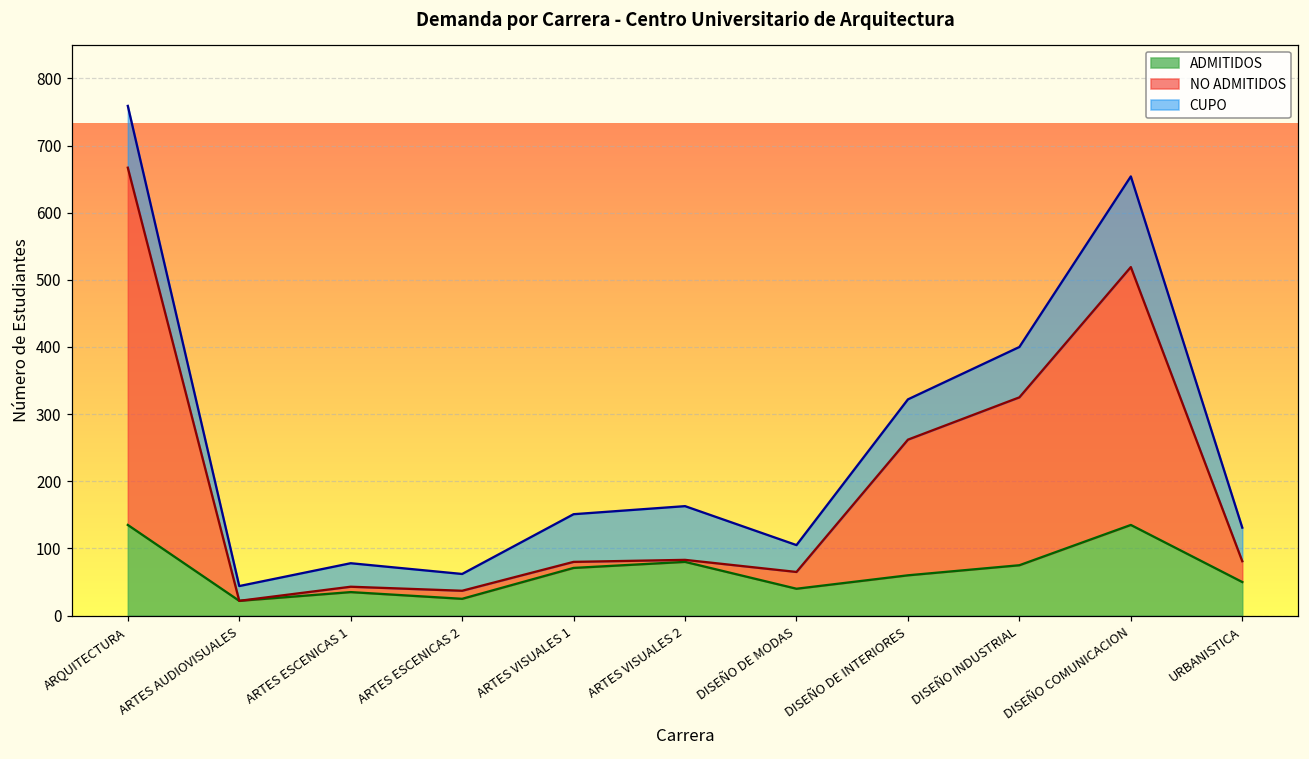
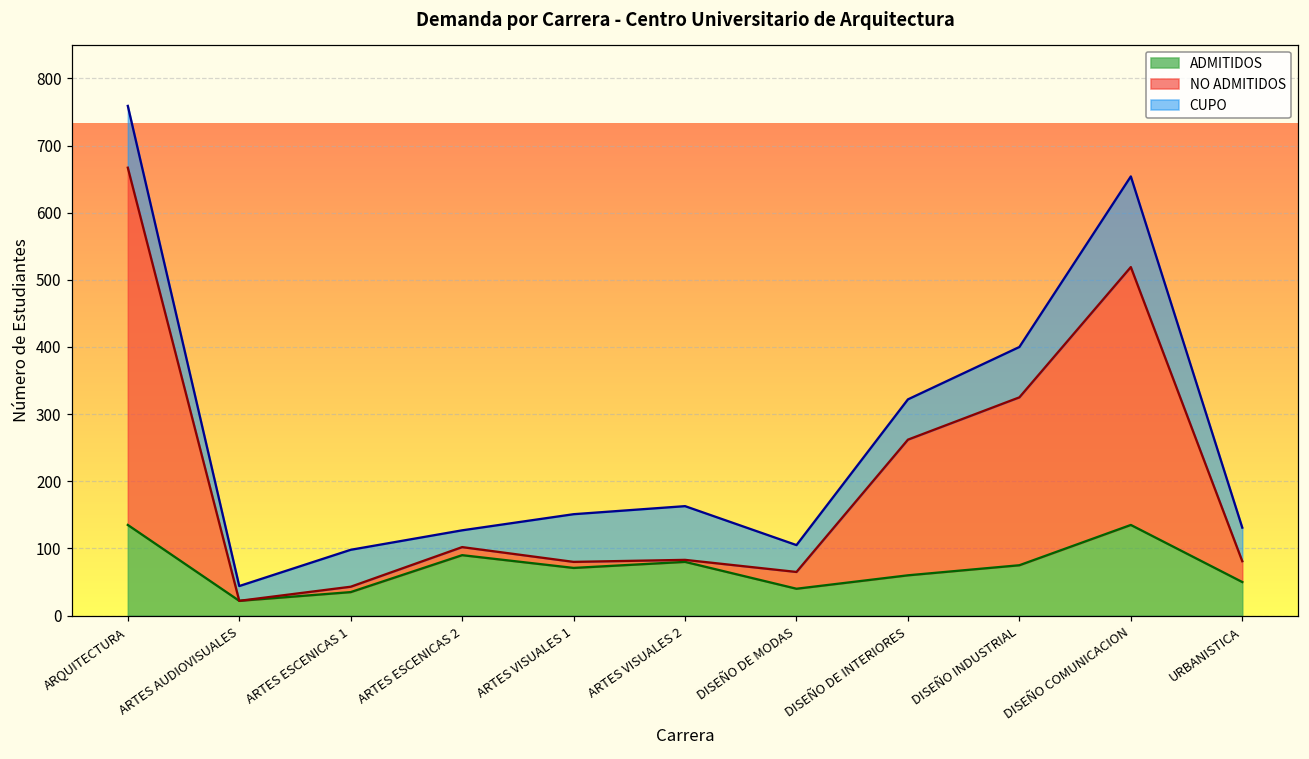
CUPO, ARTES ESCENICAS 1: 40 -> 60
ADMITIDOS, ARTES ESCENICAS 2: 30 -> 90
